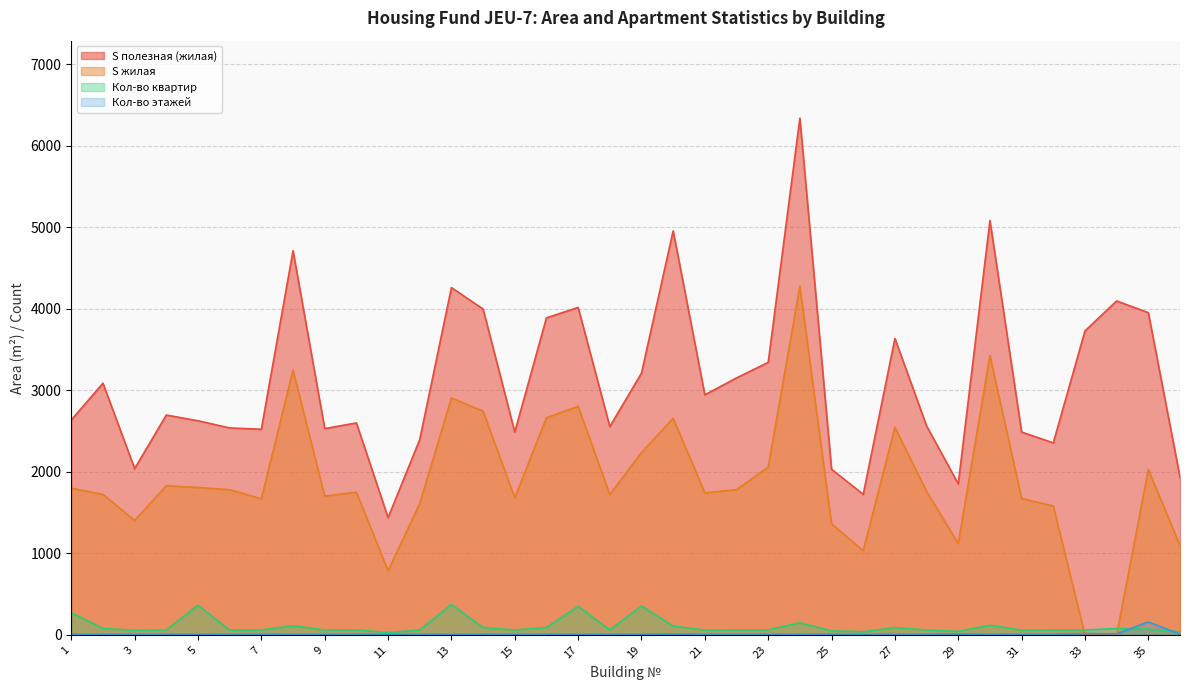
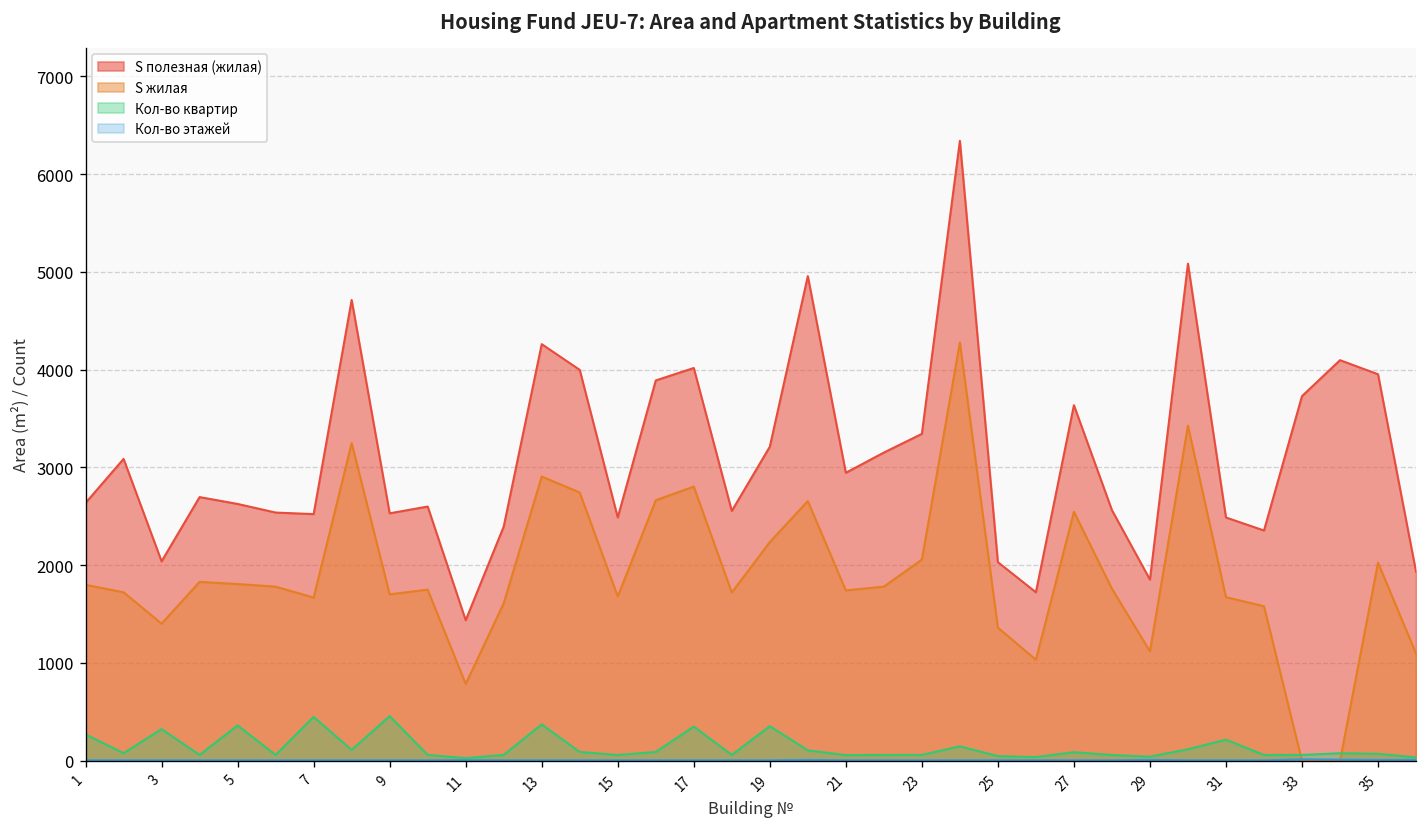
Кол-во квартир, 3: 100 -> 300
Кол-во квартир, 7: 100 -> 400
Кол-во квартир, 9: 100 -> 500
Кол-во квартир, 31: 100 -> 200
Кол-во этажей, 35: 200 -> 0
